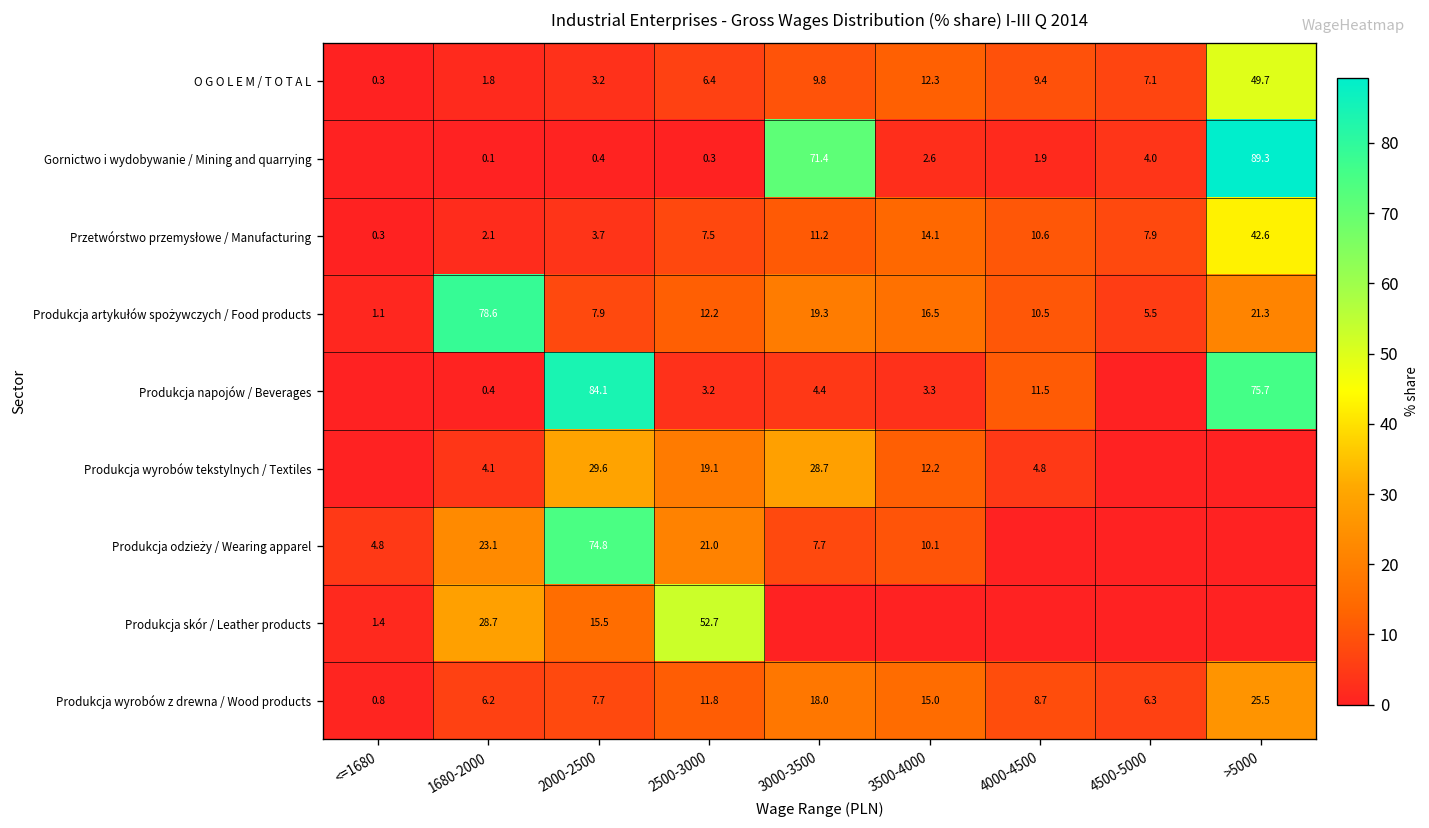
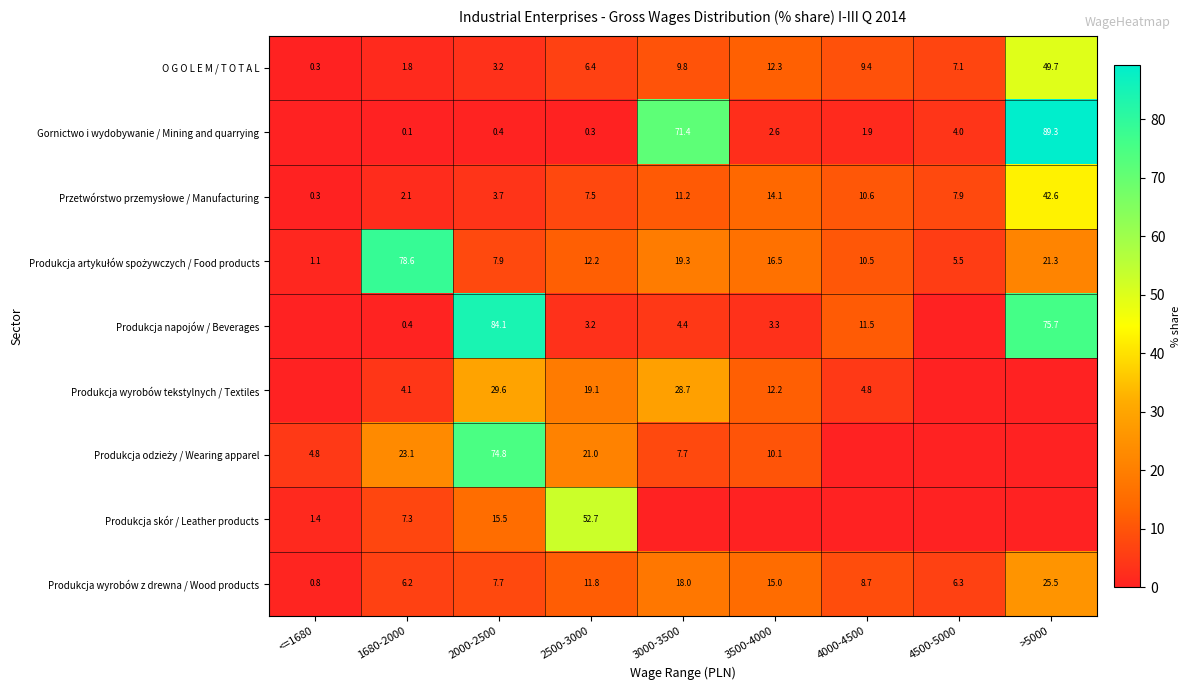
Produkcja skór / Leather products, 1680-2000: 28.7 -> 7.3
